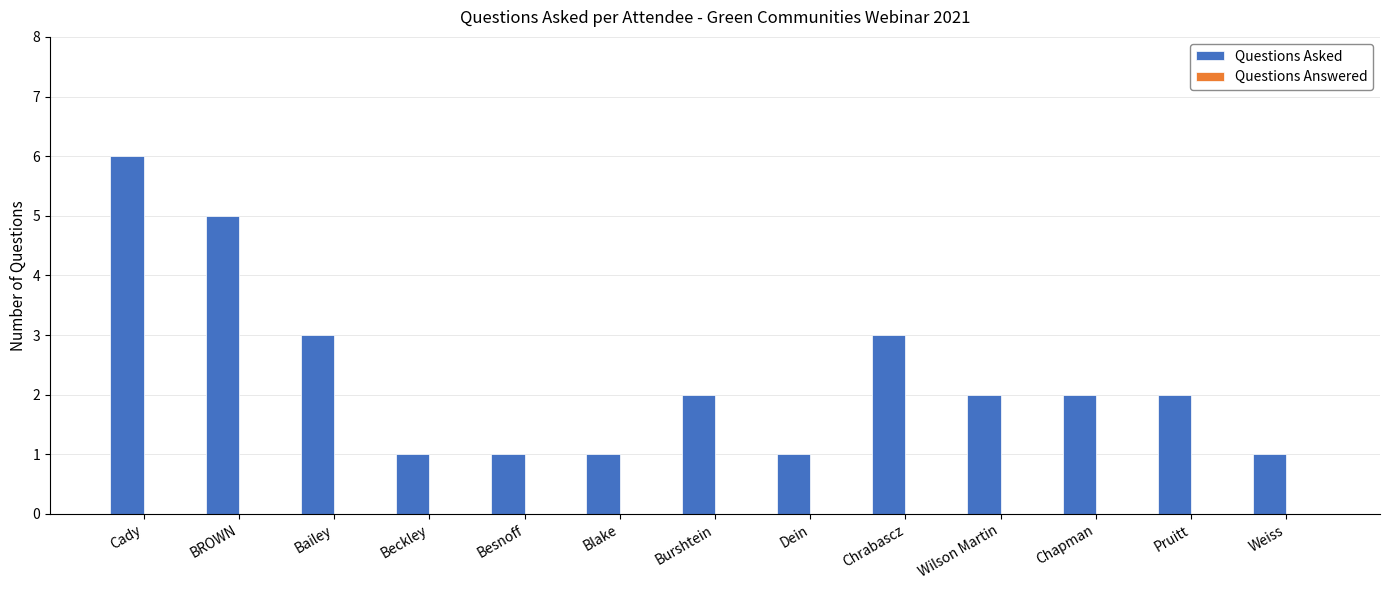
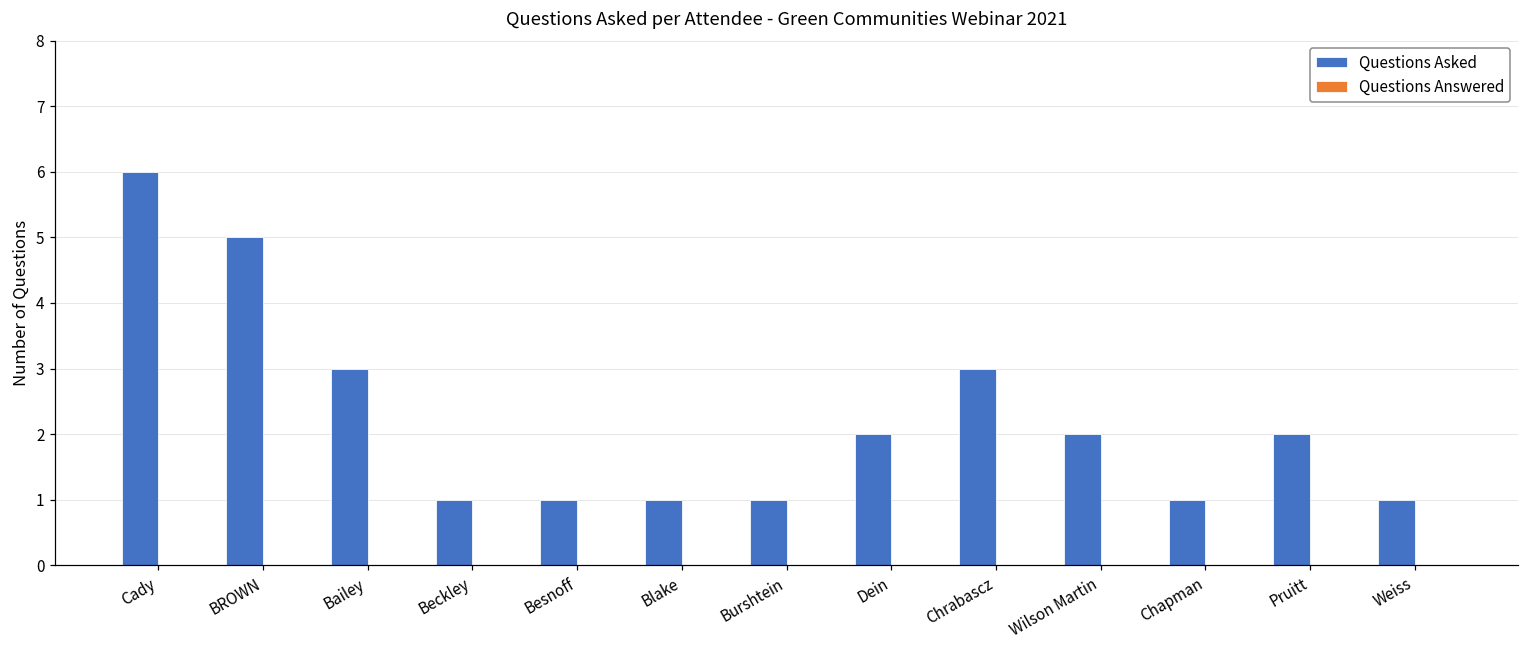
Questions Asked, Burshtein: 2 -> 1
Questions Asked, Dein: 1 -> 2
Questions Asked, Chapman: 2 -> 1
